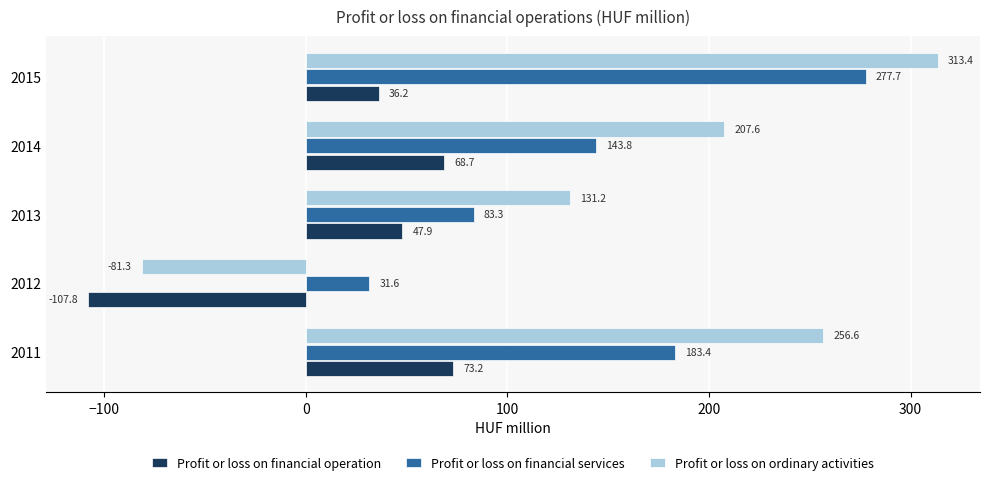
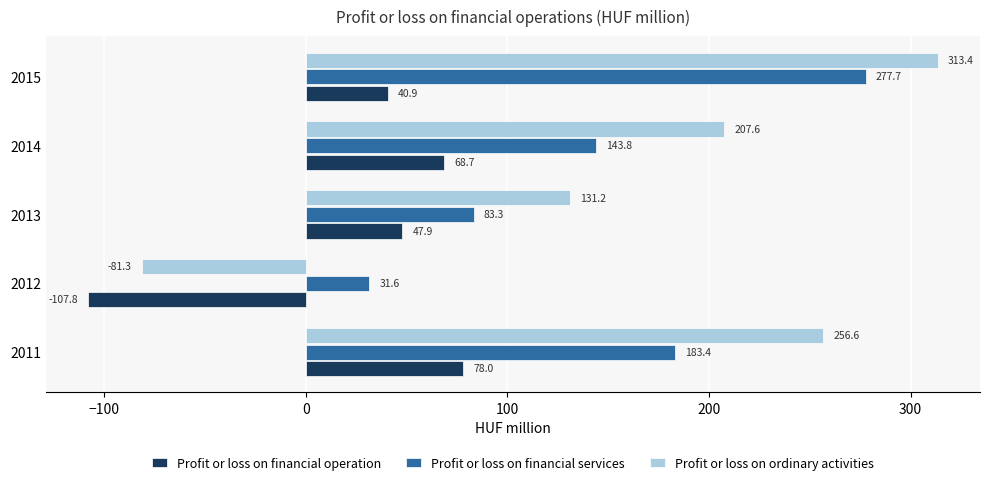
Profit or loss on financial operation, 2015: 36.2 -> 40.9
Profit or loss on financial operation, 2011: 73.2 -> 78.0
